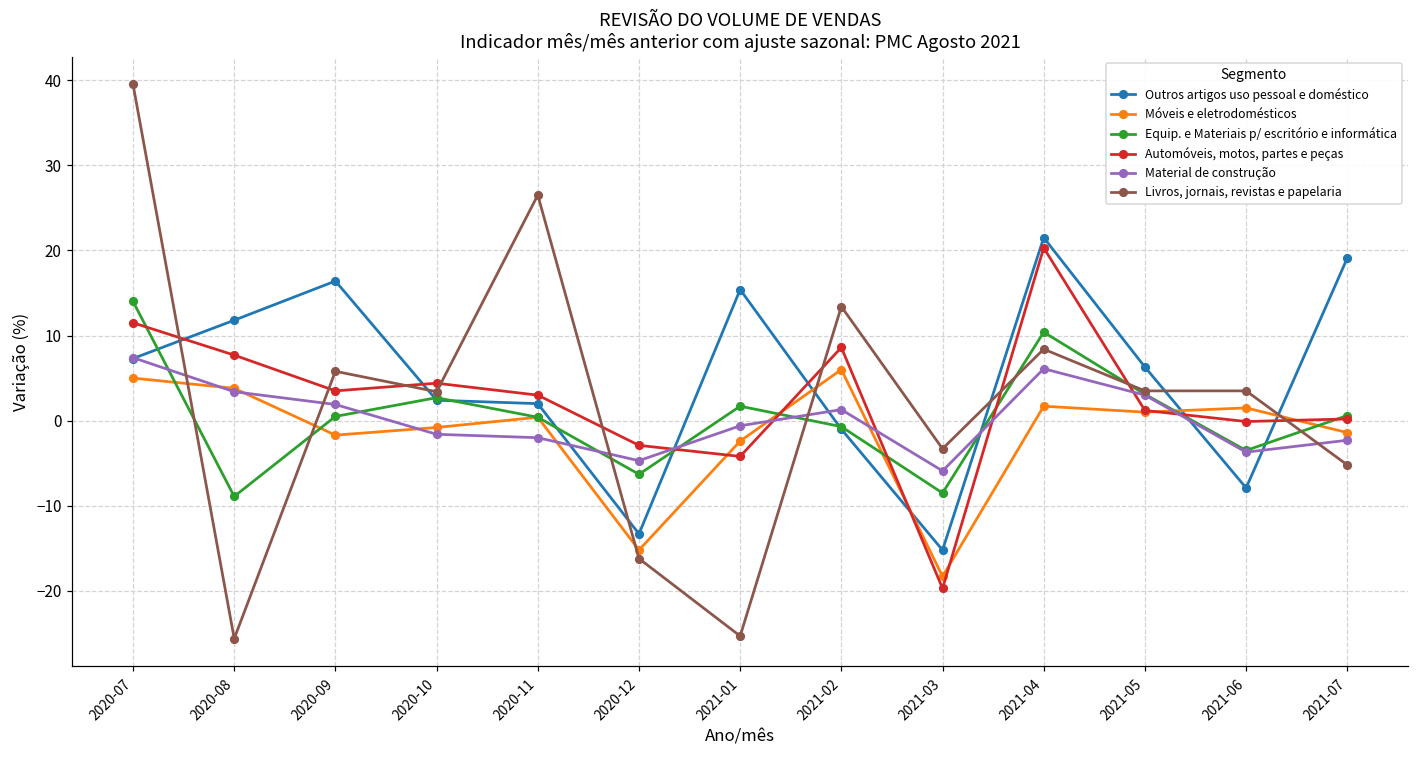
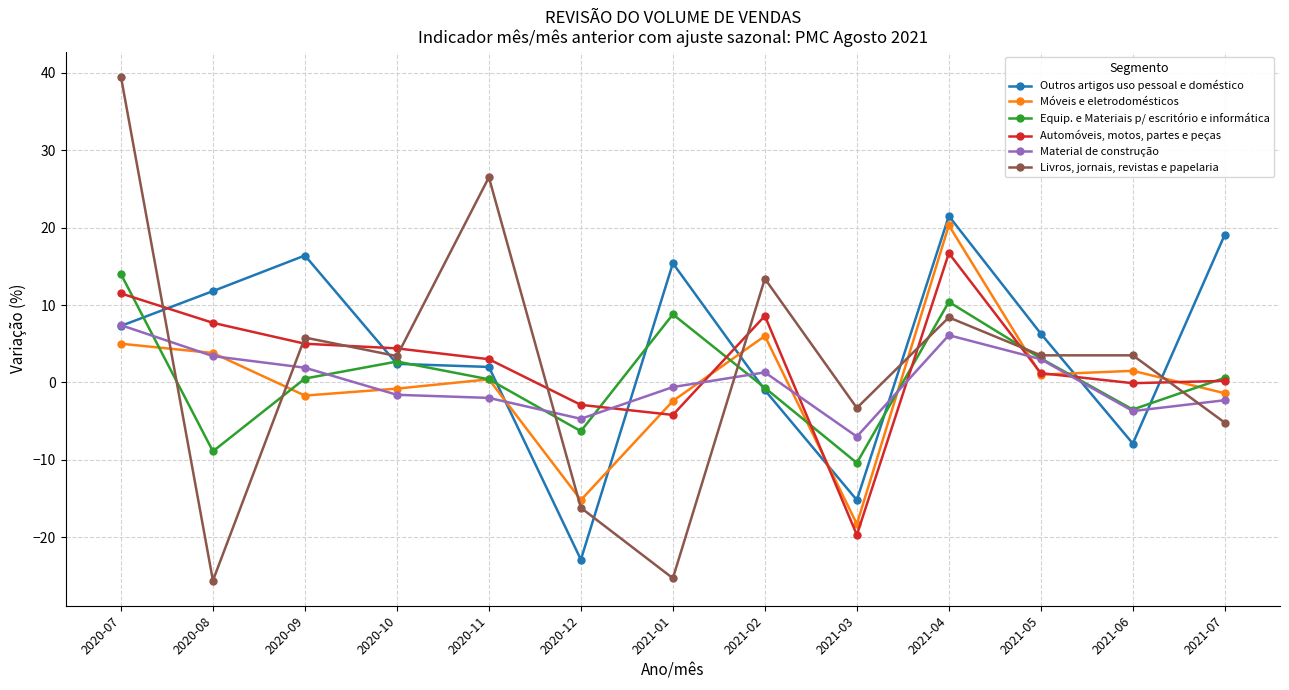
Automóveis, motos, partes e peças, 2020-09: 4 -> 5
Outros artigos uso pessoal e doméstico, 2020-12: -13 -> -23
Equip. e Materiais p/ escritório e informática, 2021-01: 2 -> 9
Equip. e Materiais p/ escritório e informática, 2021-03: -9 -> -10
Material de construção, 2021-03: -6 -> -7
Móveis e eletrodomésticos, 2021-04: 2 -> 20
Automóveis, motos, partes e peças, 2021-04: 20 -> 17
